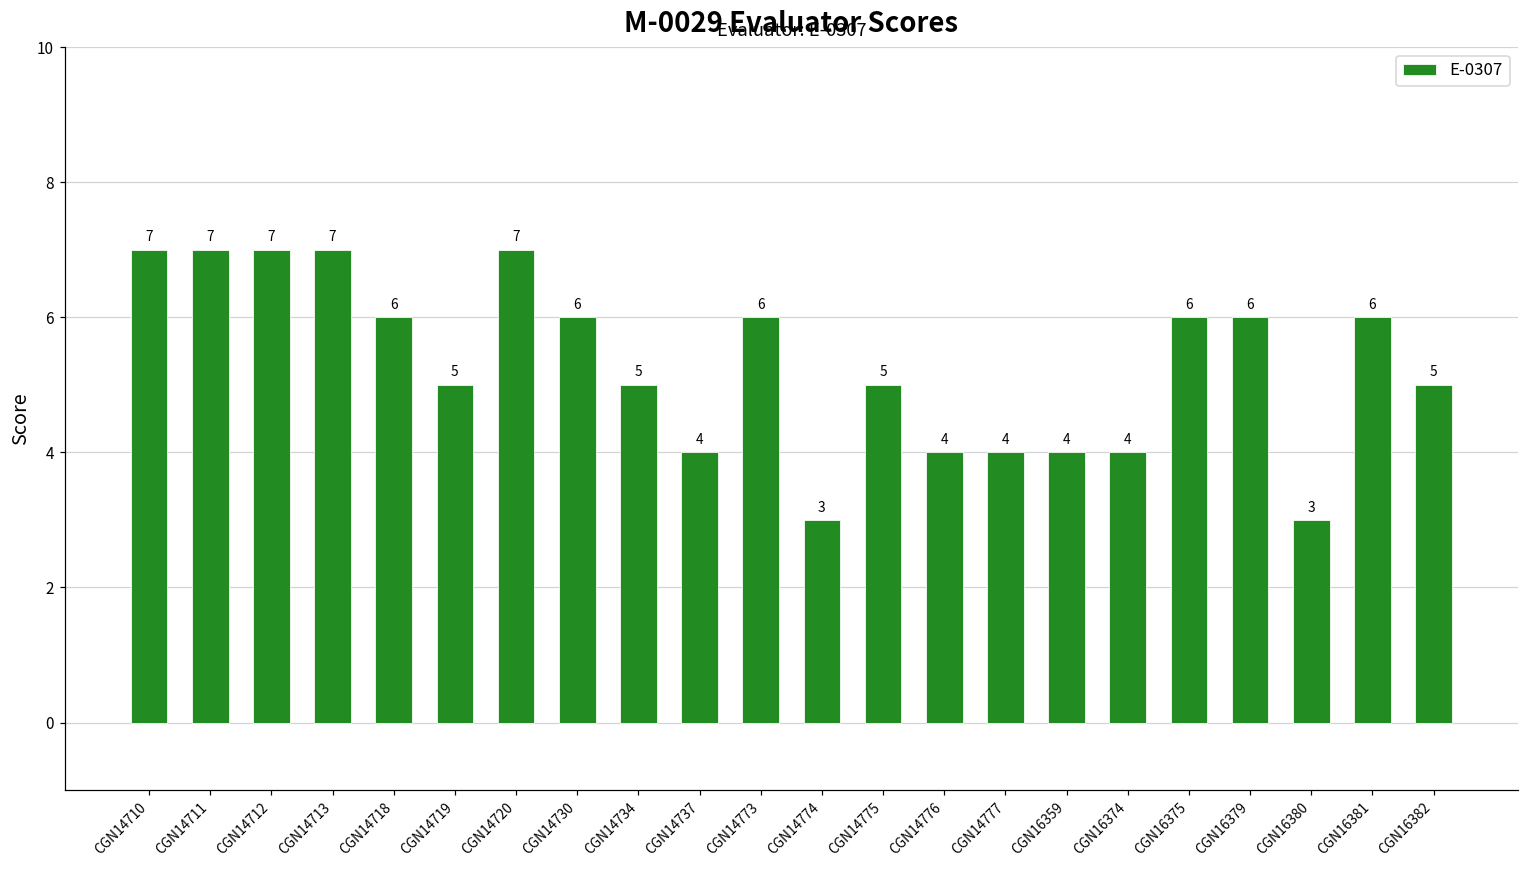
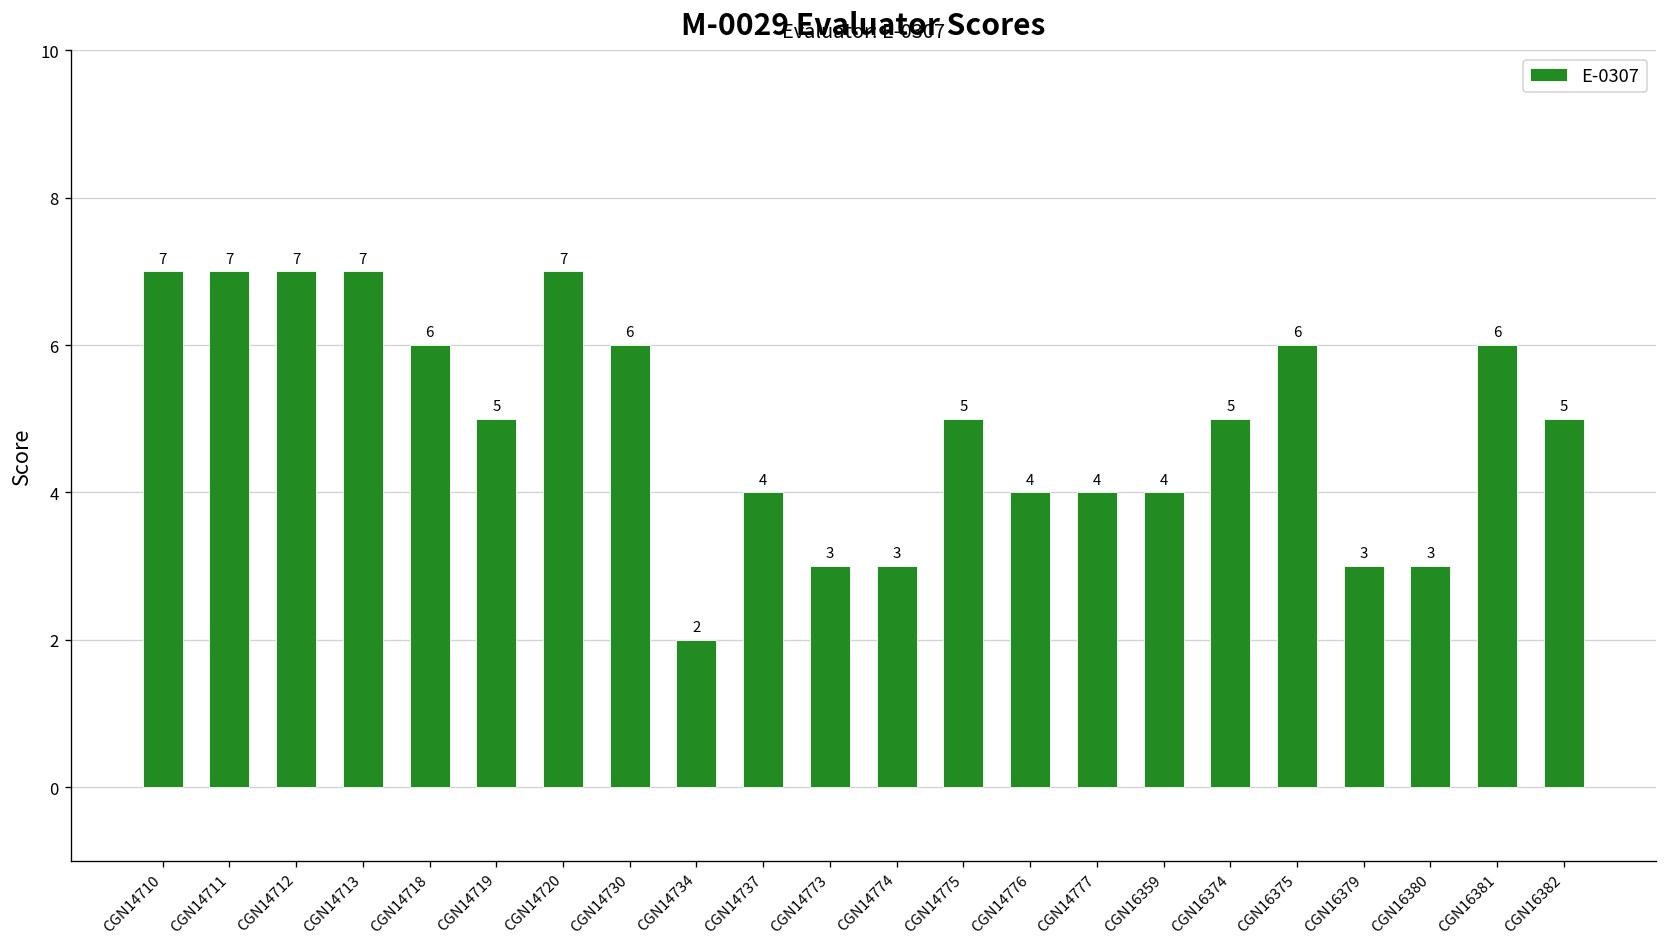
CGN14734: 5 -> 2
CGN14773: 6 -> 3
CGN16374: 4 -> 5
CGN16379: 6 -> 3
